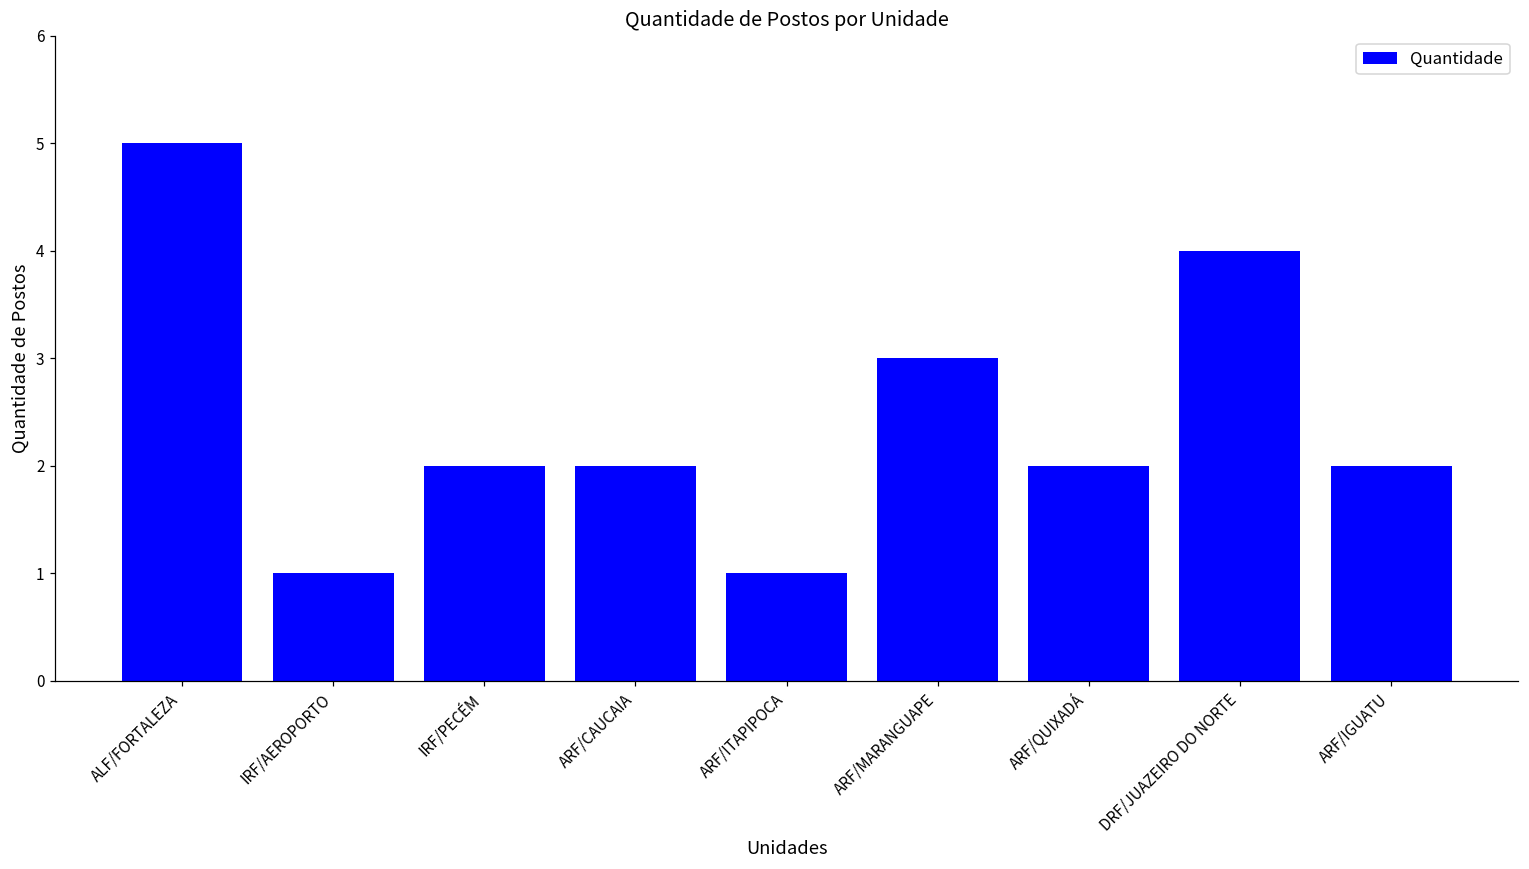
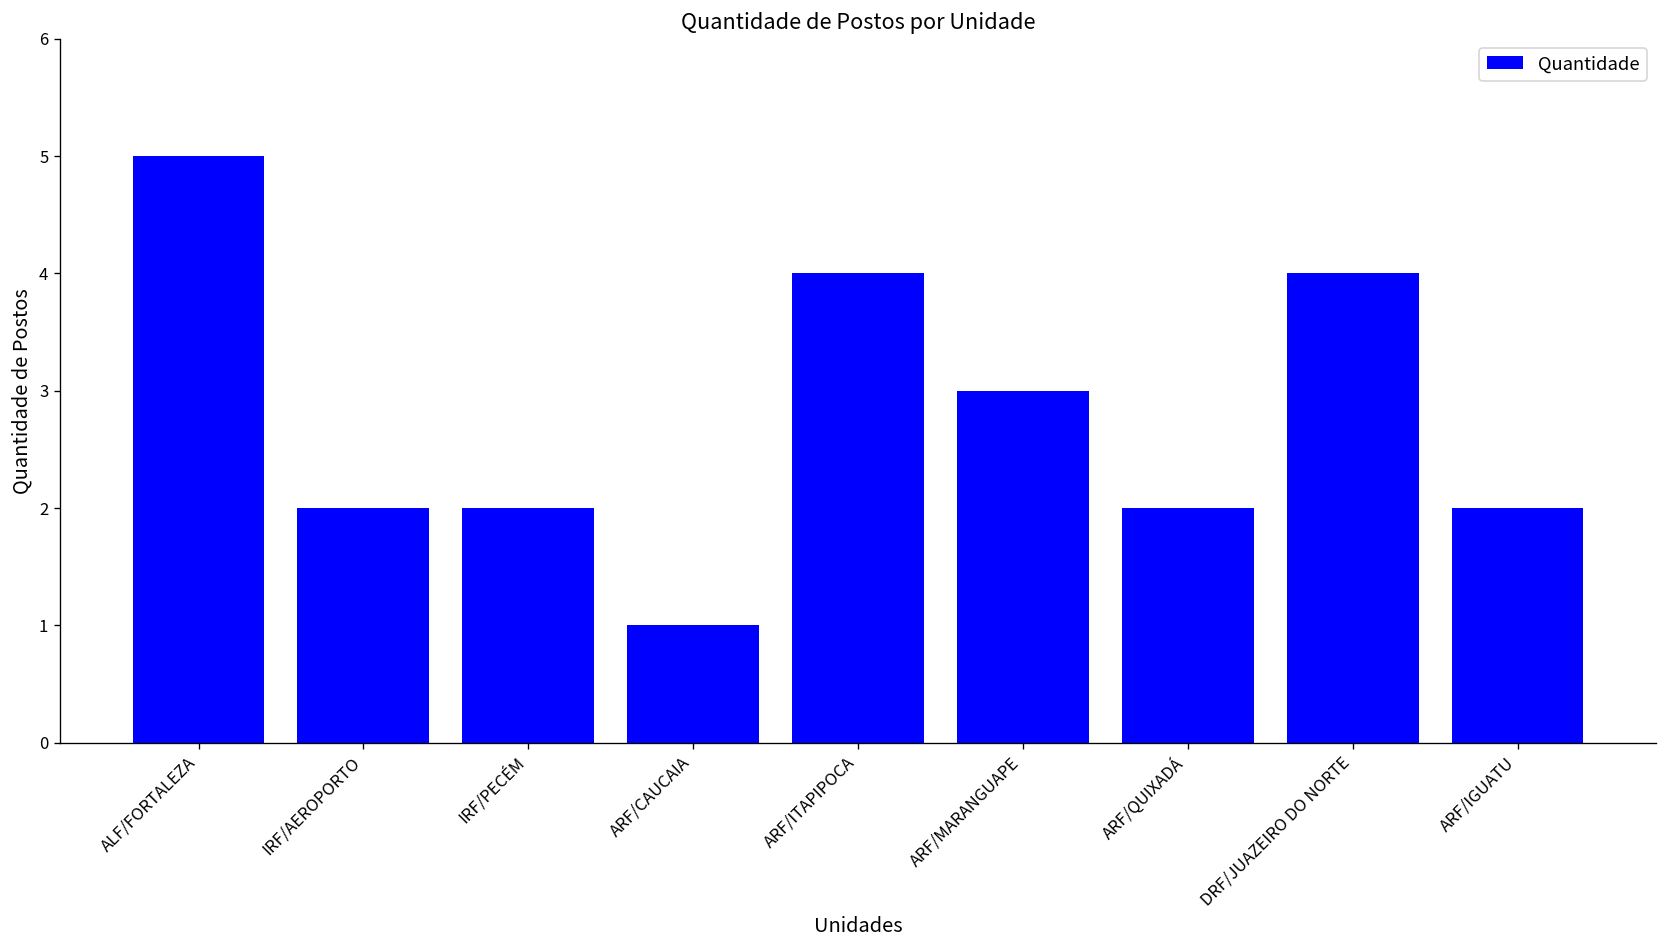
IRF/AEROPORTO: 1 -> 2
ARF/CAUCAIA: 2 -> 1
ARF/ITAPIPOCA: 1 -> 4
